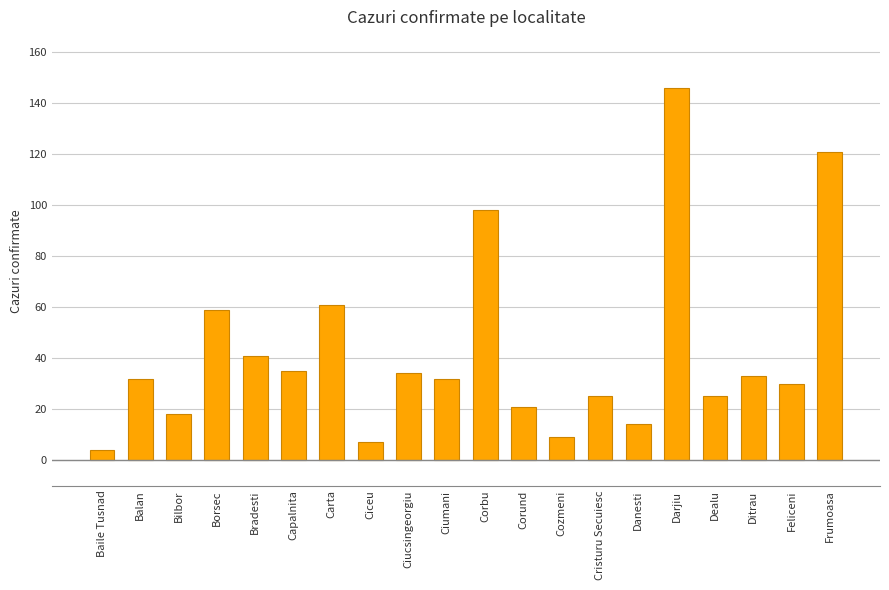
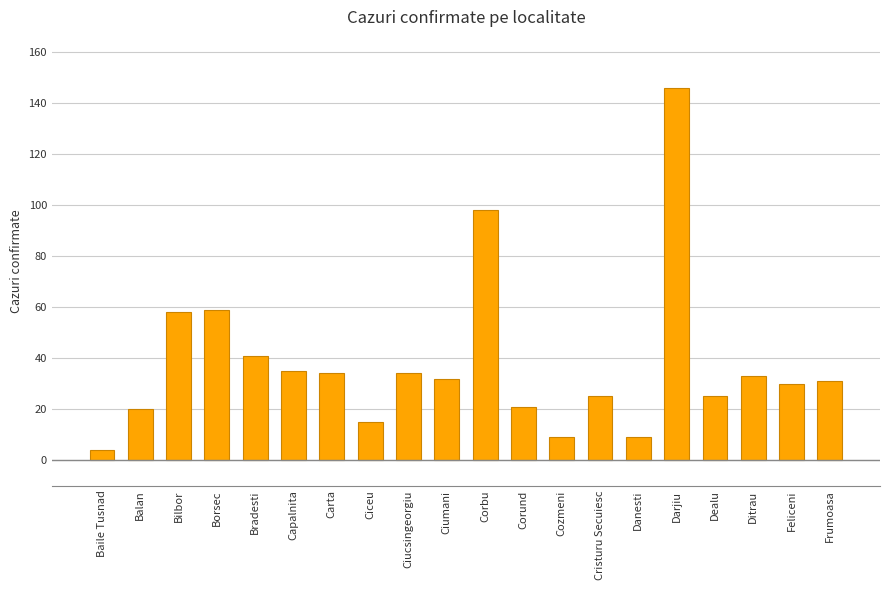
Balan: 32 -> 20
Bilbor: 18 -> 58
Carta: 61 -> 34
Ciceu: 7 -> 15
Danesti: 14 -> 9
Frumoasa: 121 -> 31
